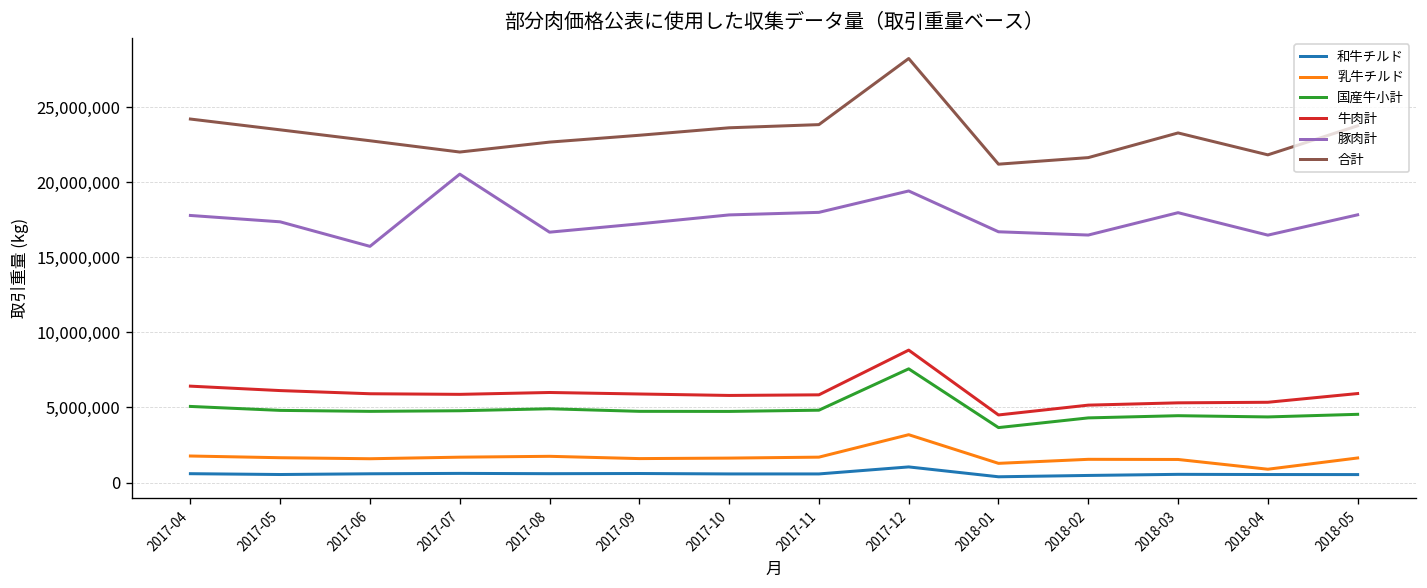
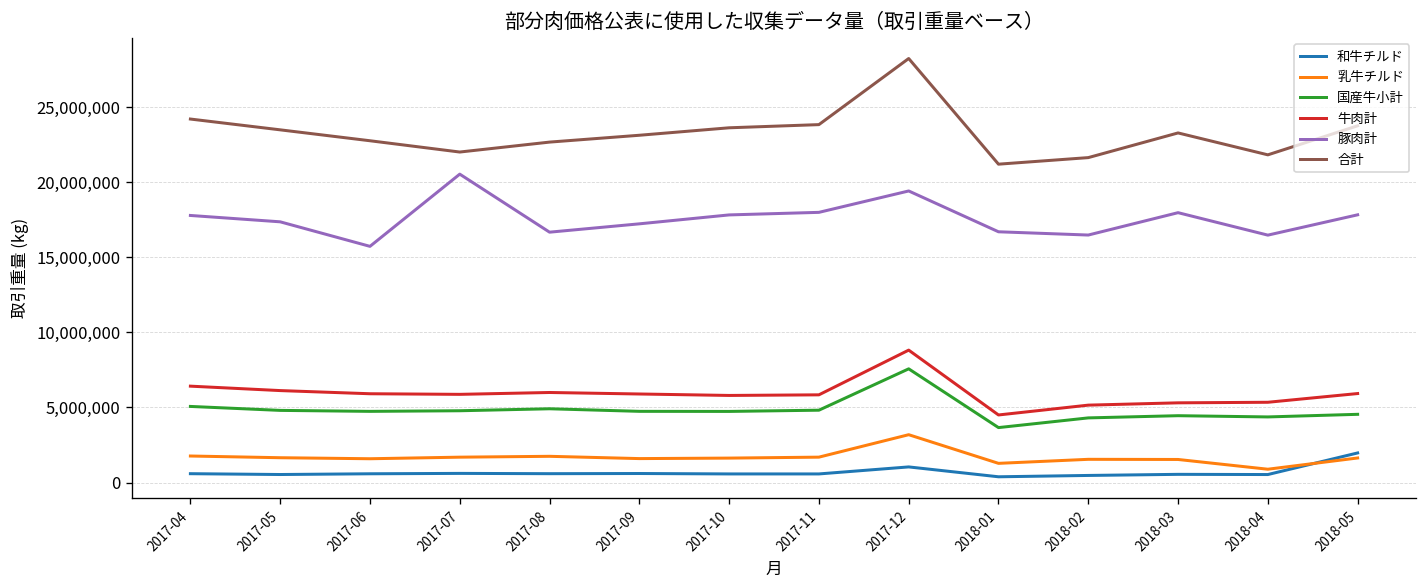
和牛チルド, 2018-05: 500,000 -> 2,000,000
